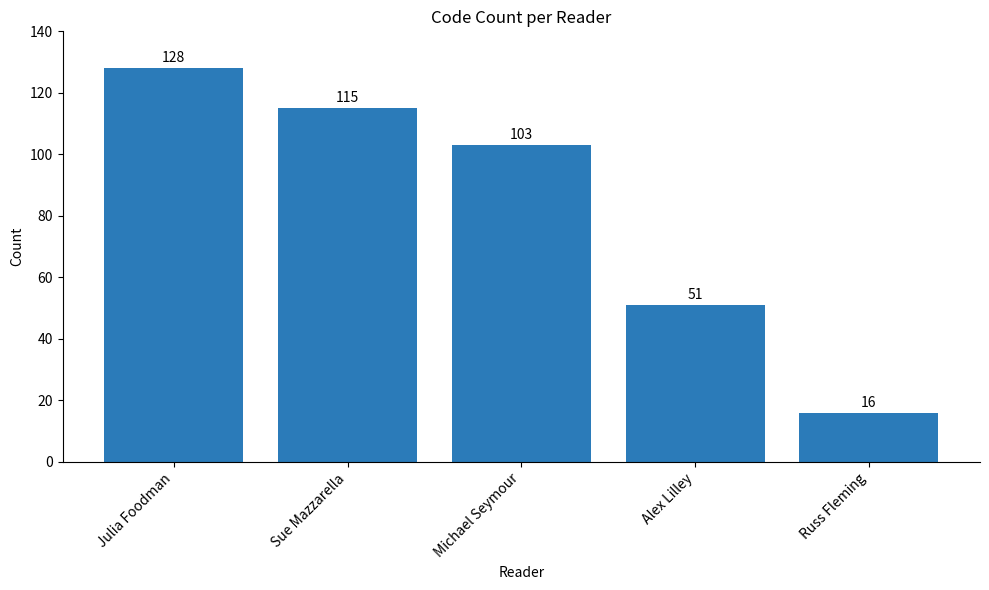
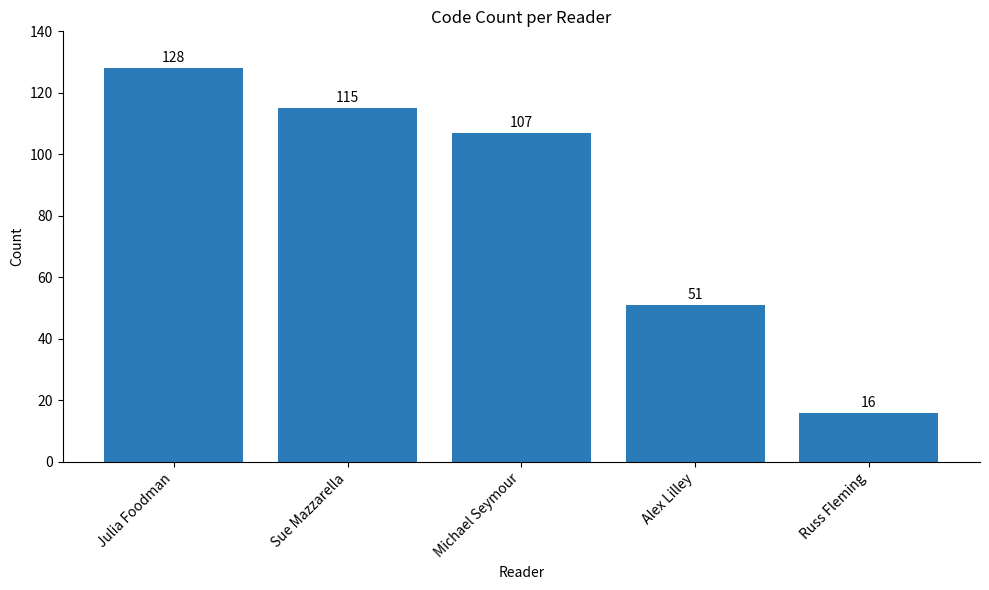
Michael Seymour: 103 -> 107
